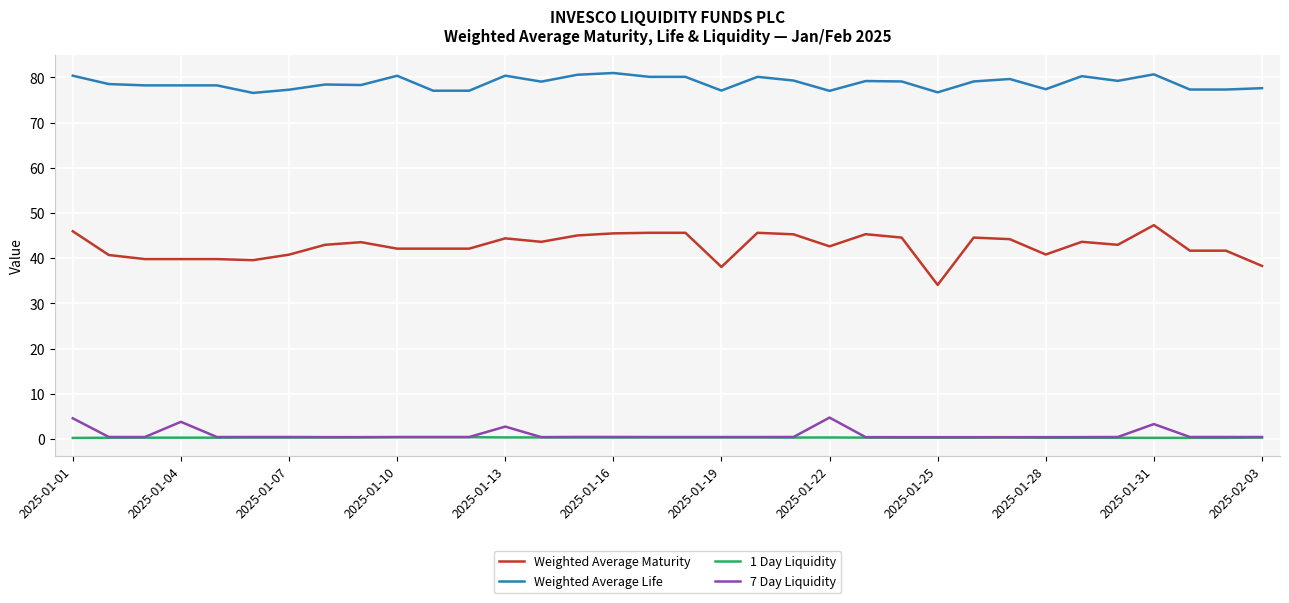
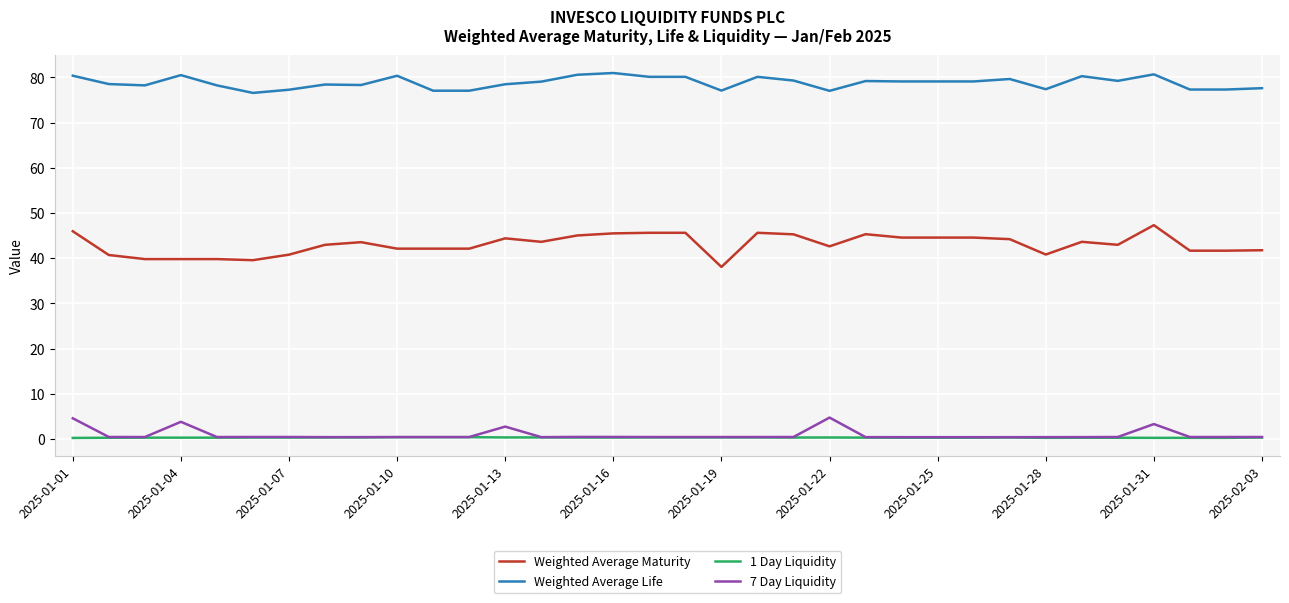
Weighted Average Life, 2025-01-04: 78 -> 81
Weighted Average Life, 2025-01-13: 80 -> 79
Weighted Average Maturity, 2025-01-25: 34 -> 45
Weighted Average Life, 2025-01-25: 77 -> 79
Weighted Average Maturity, 2025-02-03: 38 -> 42
